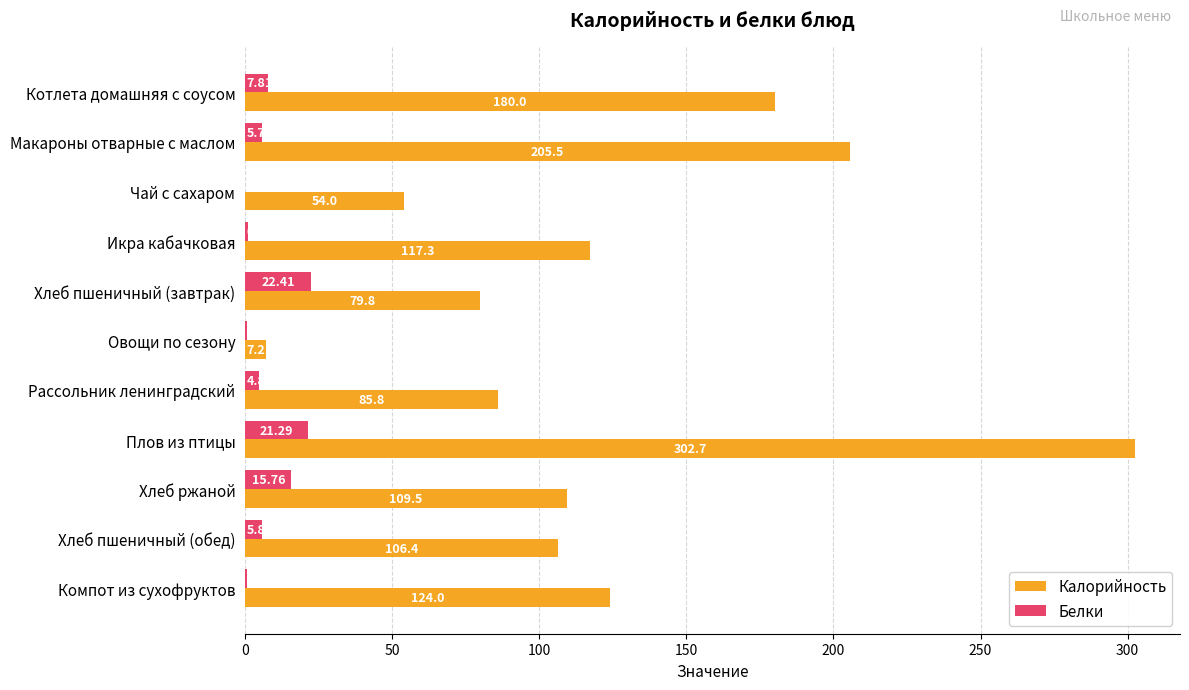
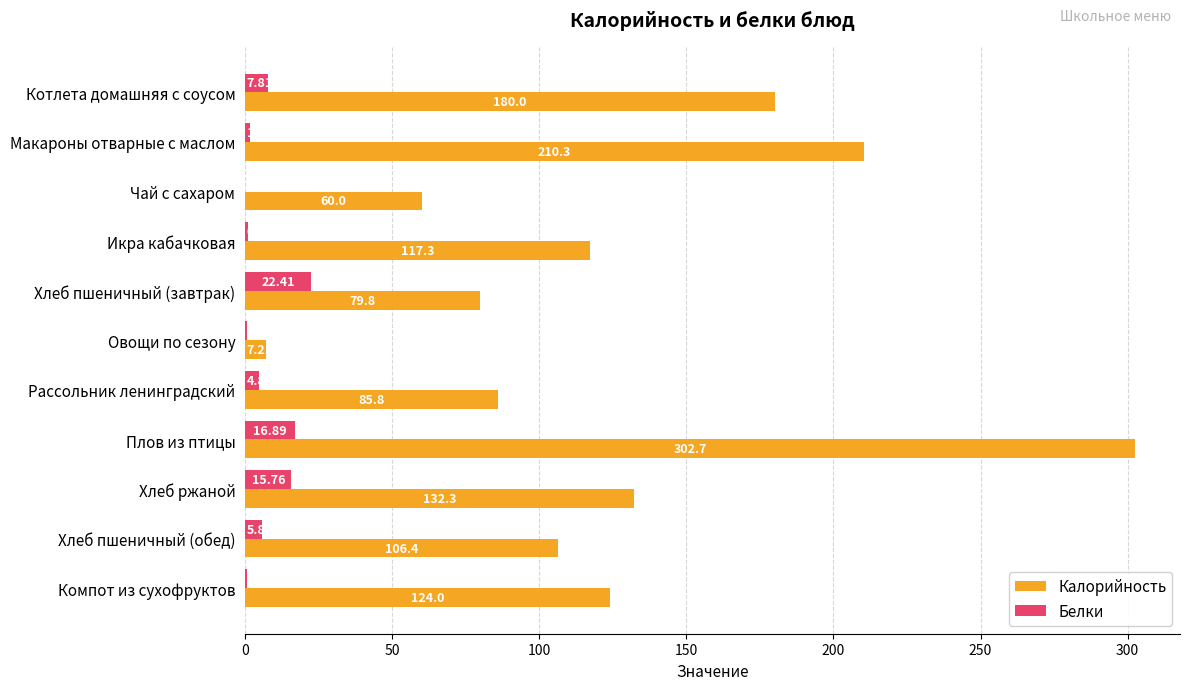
Белки, Макароны отварные с маслом: 6 -> 2
Калорийность, Макароны отварные с маслом: 205.5 -> 210.3
Калорийность, Чай с сахаром: 54.0 -> 60.0
Белки, Плов из птицы: 21.29 -> 16.89
Калорийность, Хлеб ржаной: 109.5 -> 132.3
